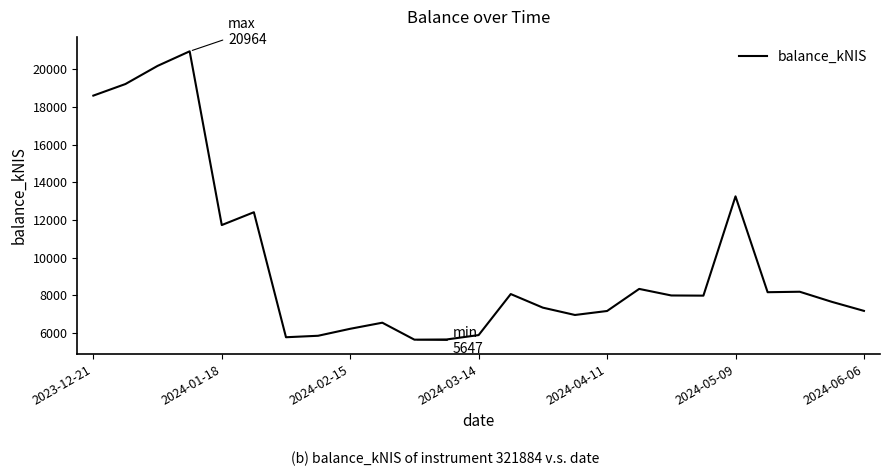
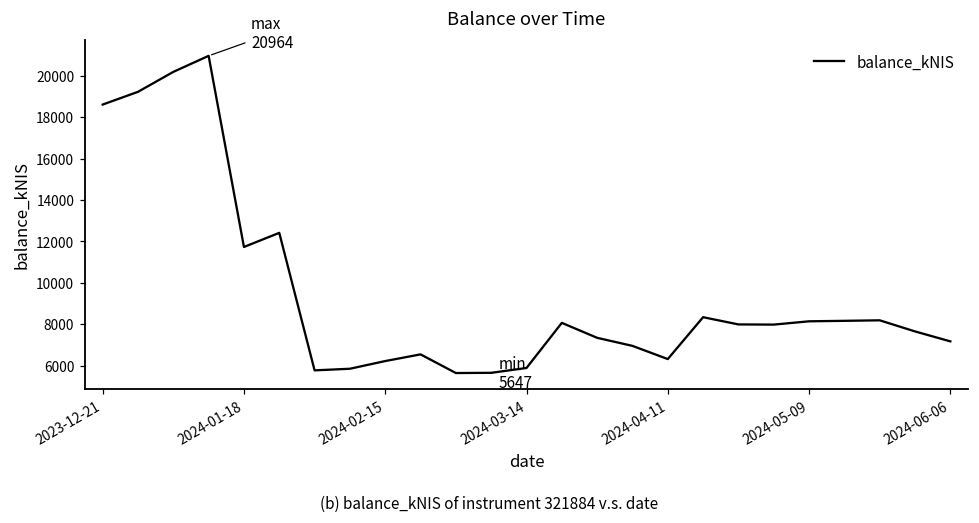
2024-04-11: 7200 -> 6300
2024-05-09: 13300 -> 8100
